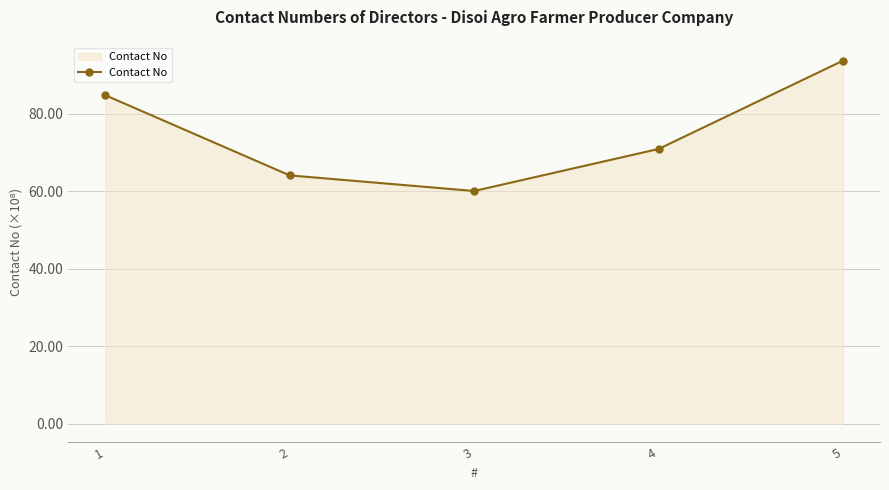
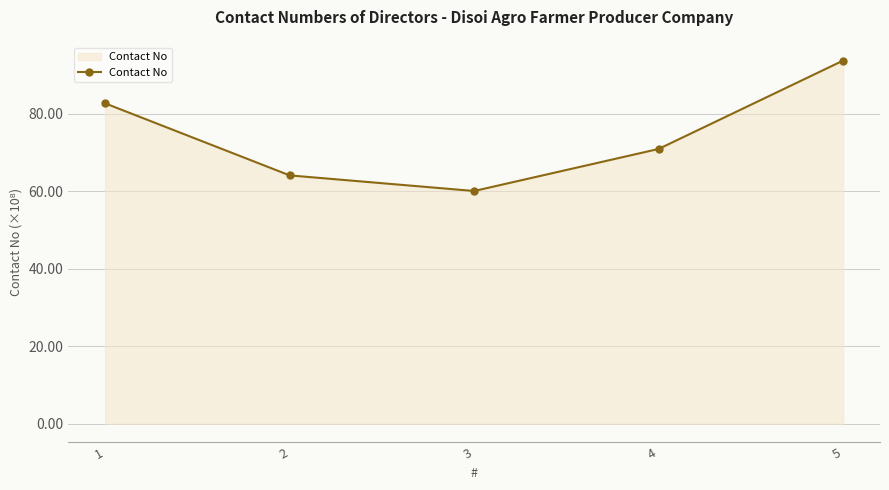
1: 85 -> 83
